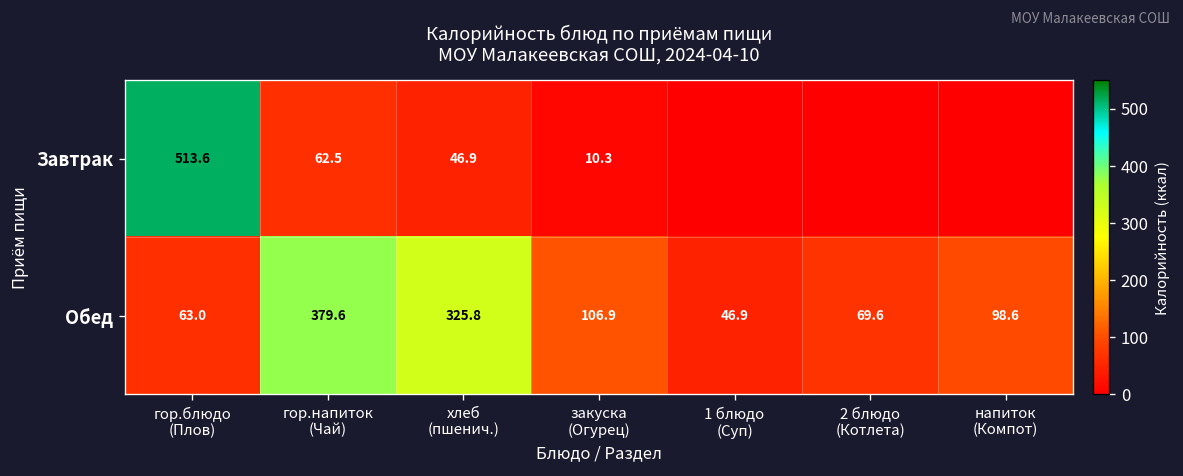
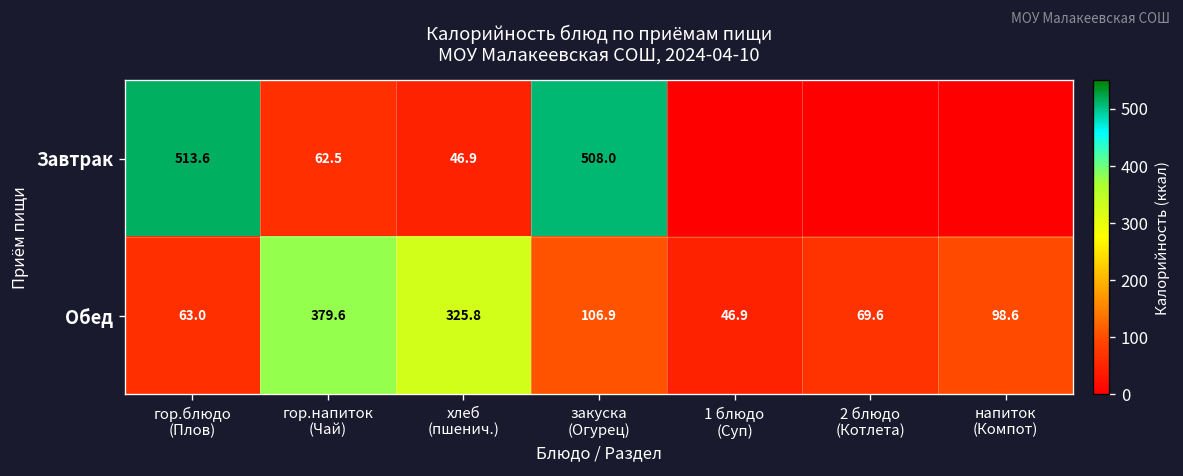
Завтрак, закуска (Огурец): 10.3 -> 508.0
